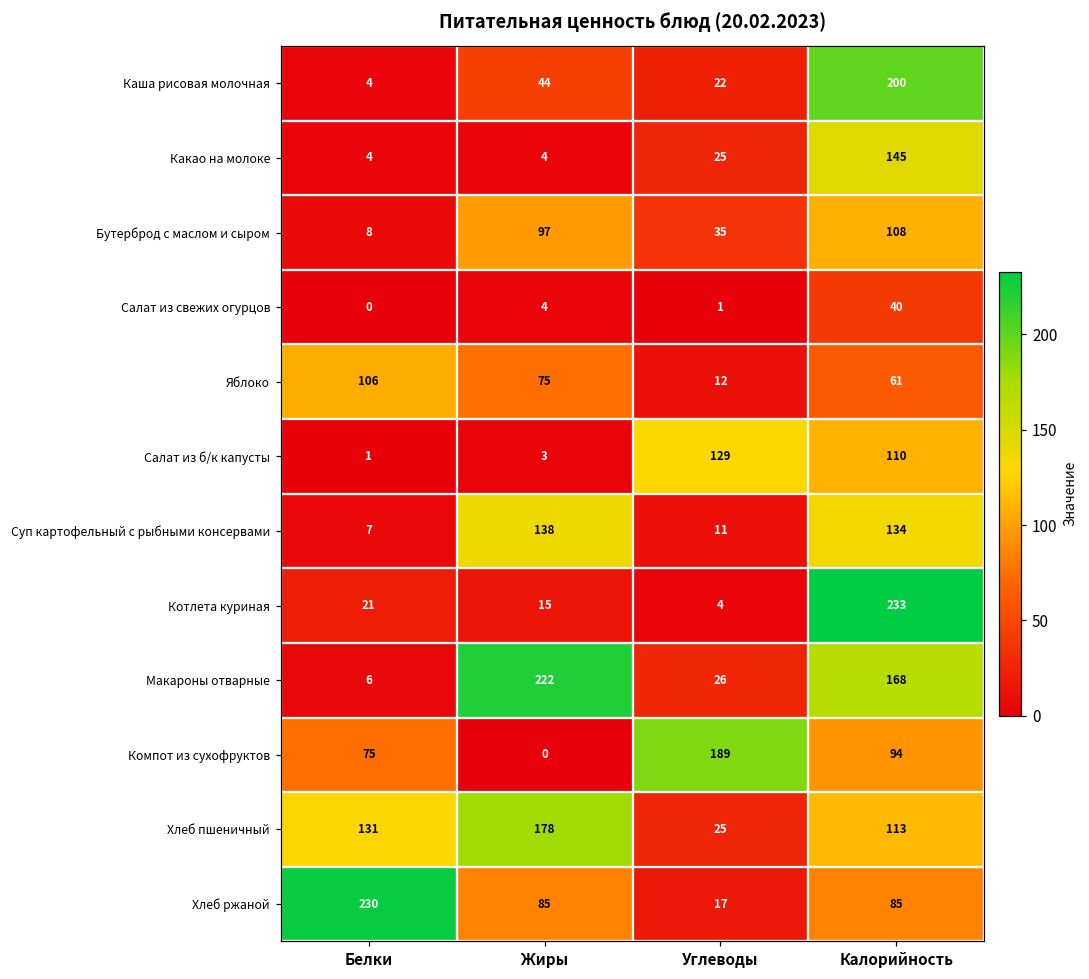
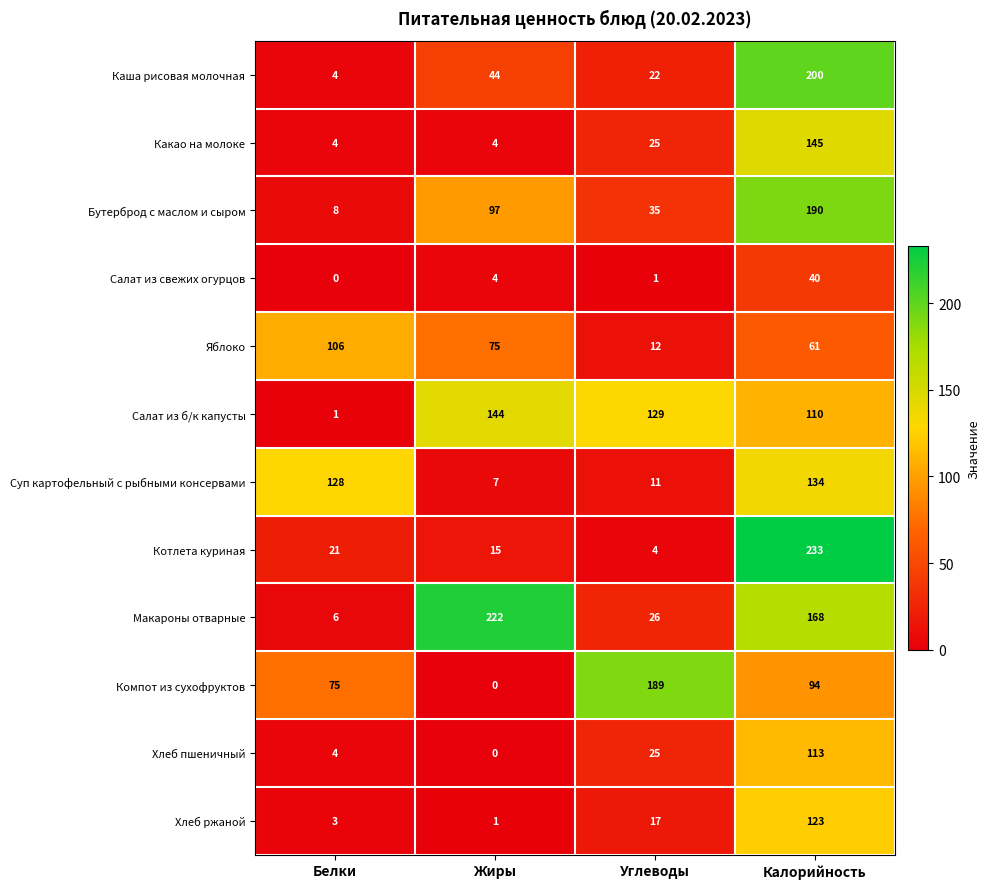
Бутерброд с маслом и сыром, Калорийность: 108 -> 190
Салат из б/к капусты, Жиры: 3 -> 144
Суп картофельный с рыбными консервами, Белки: 7 -> 128
Суп картофельный с рыбными консервами, Жиры: 138 -> 7
Хлеб пшеничный, Белки: 131 -> 4
Хлеб пшеничный, Жиры: 178 -> 0
Хлеб ржаной, Белки: 230 -> 3
Хлеб ржаной, Жиры: 85 -> 1
Хлеб ржаной, Калорийность: 85 -> 123
